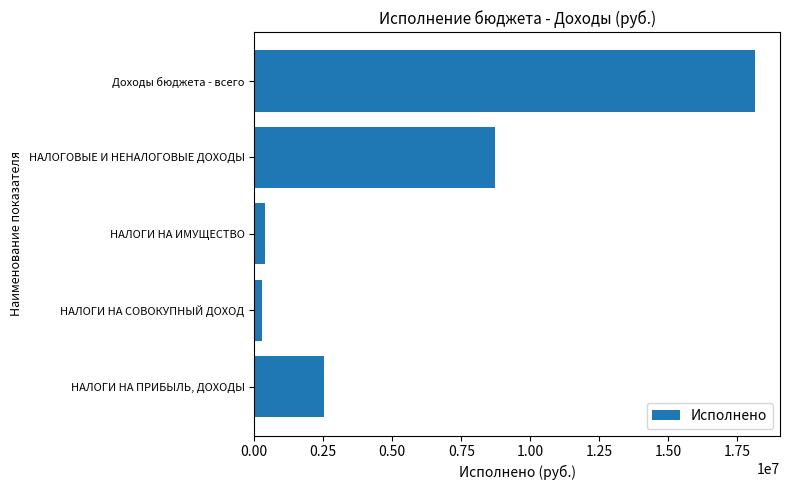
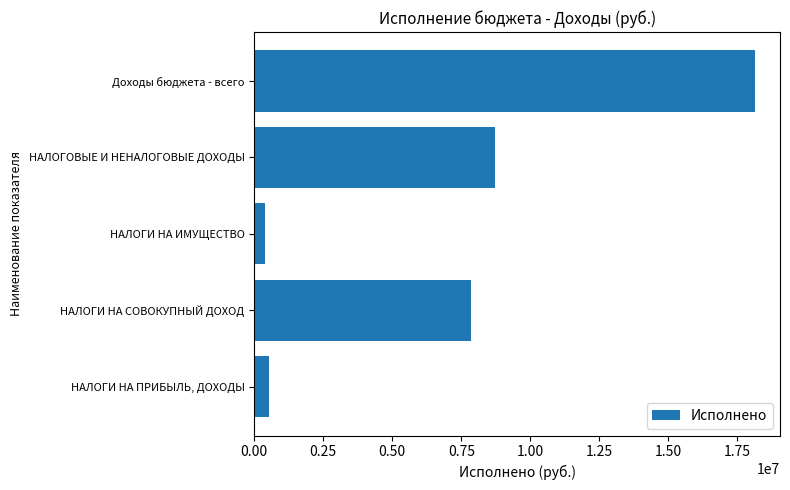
НАЛОГИ НА СОВОКУПНЫЙ ДОХОД: 300000 -> 7900000
НАЛОГИ НА ПРИБЫЛЬ, ДОХОДЫ: 2500000 -> 500000
